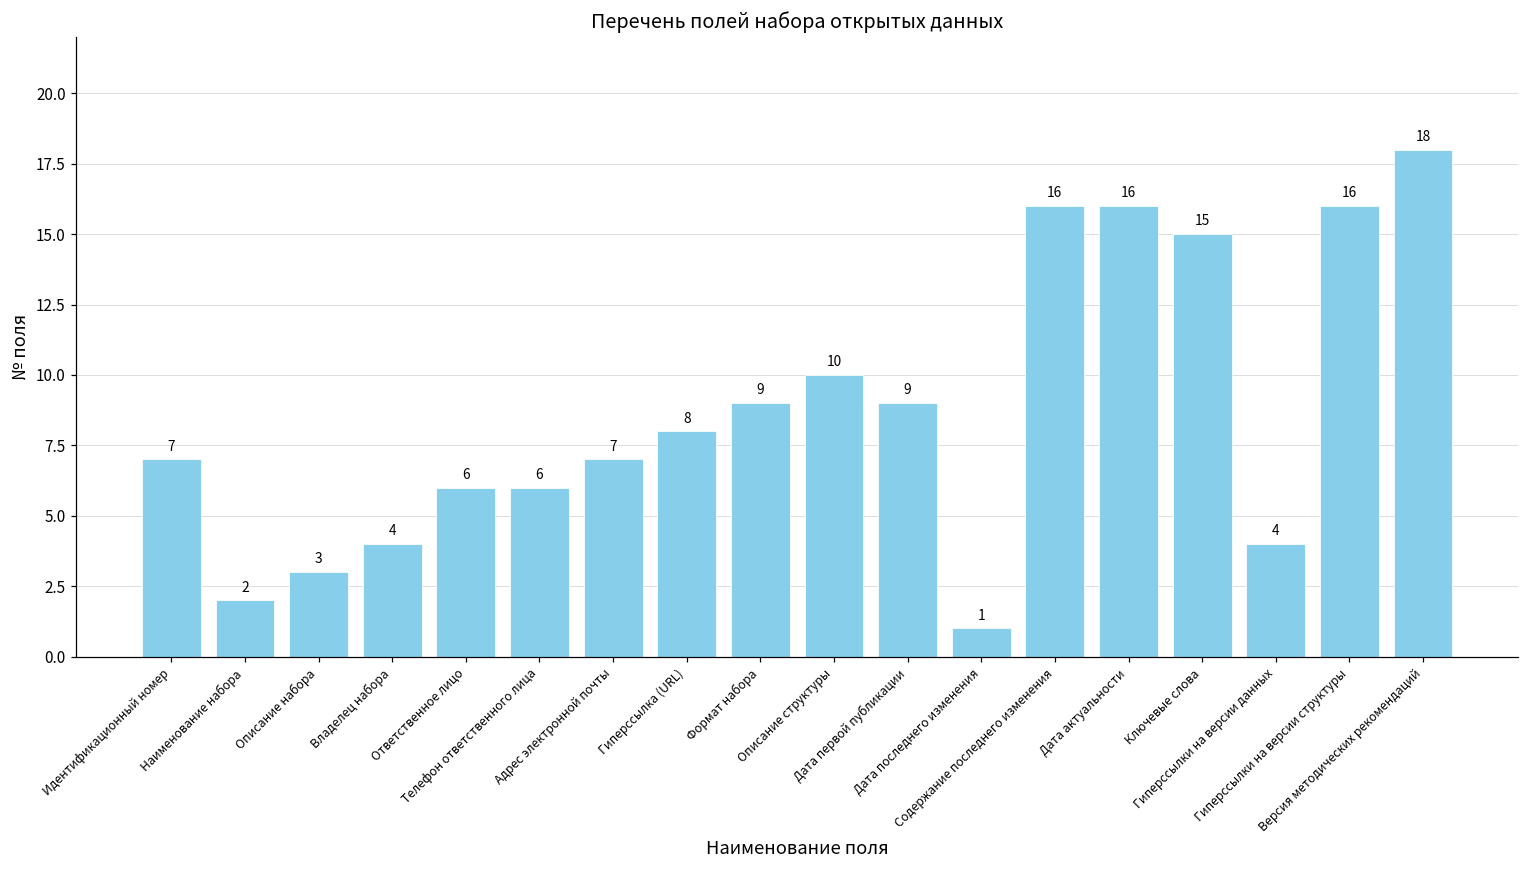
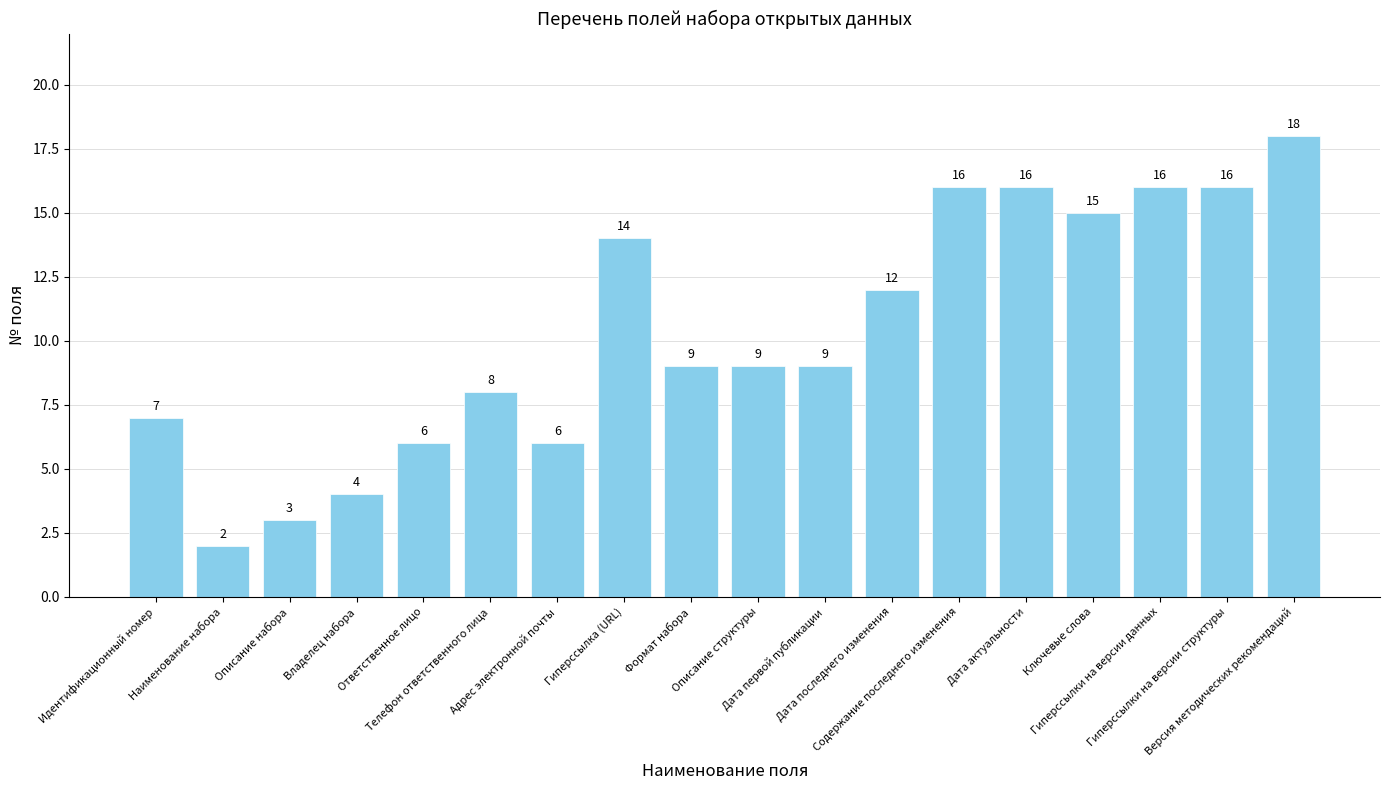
Телефон ответственного лица: 6 -> 8
Адрес электронной почты: 7 -> 6
Гиперссылка (URL): 8 -> 14
Описание структуры: 10 -> 9
Дата последнего изменения: 1 -> 12
Гиперссылки на версии данных: 4 -> 16
